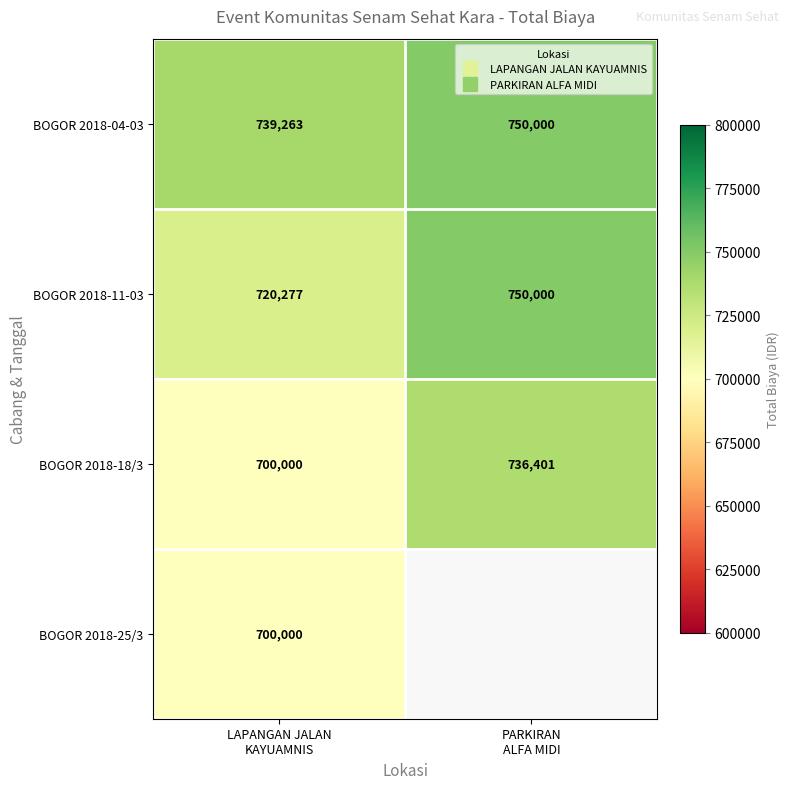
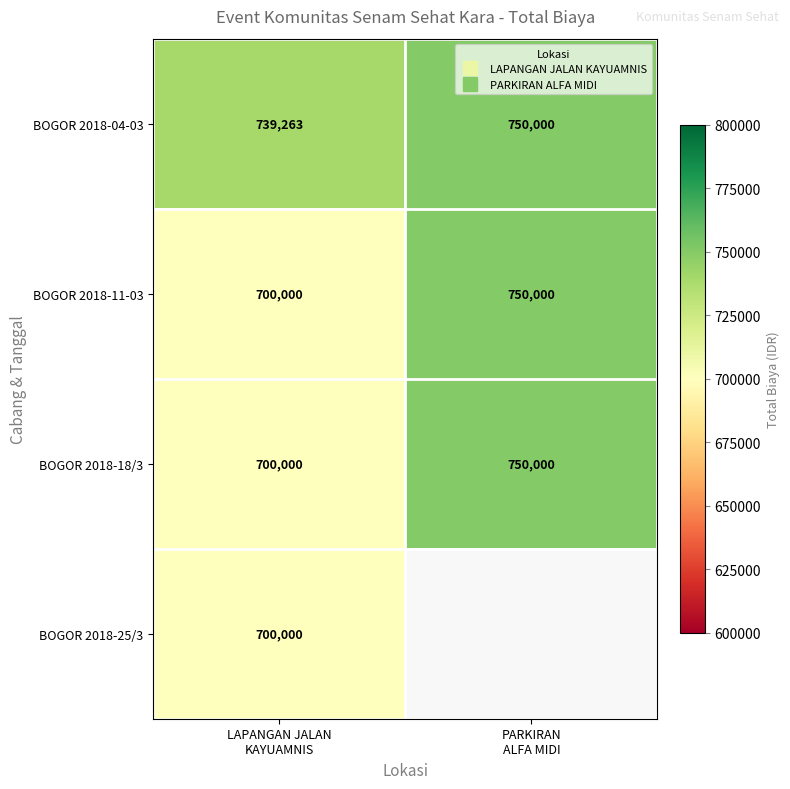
BOGOR 2018-11-03, LAPANGAN JALAN KAYUAMNIS: 720,277 -> 700,000
BOGOR 2018-18/3, PARKIRAN ALFA MIDI: 736,401 -> 750,000
